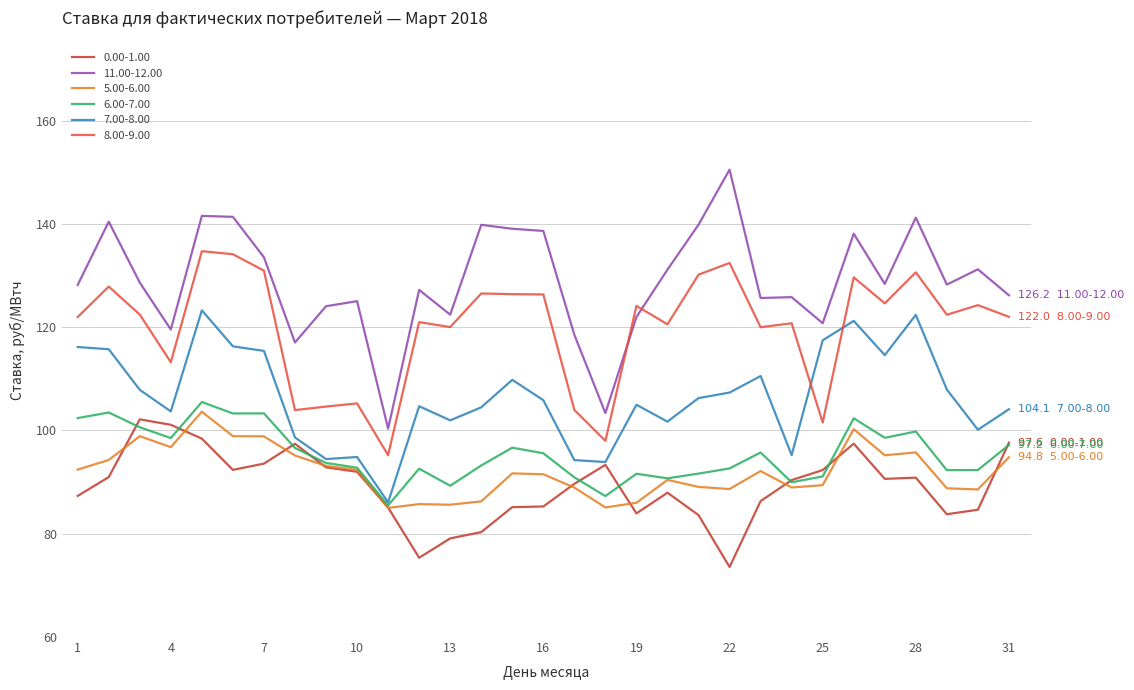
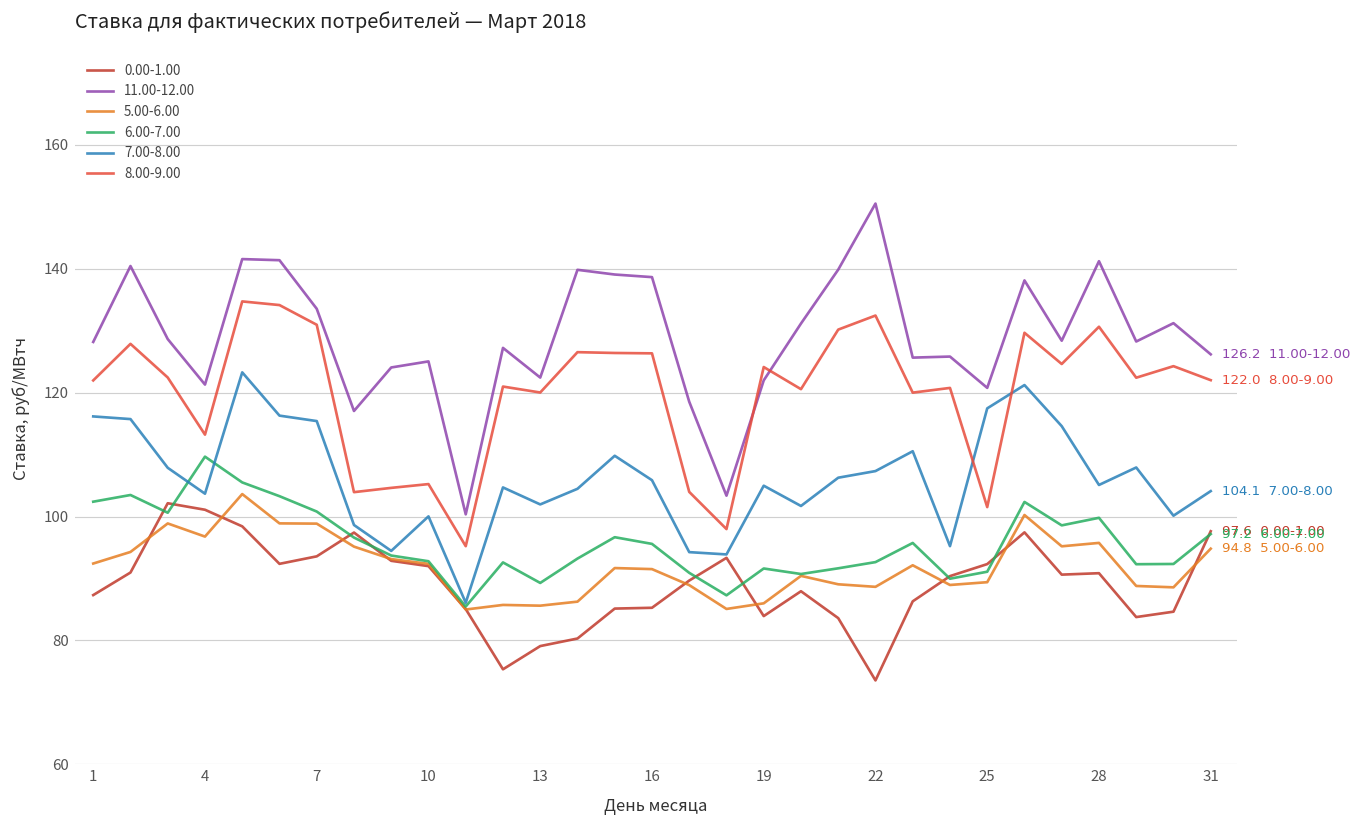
11.00-12.00, 4: 120 -> 121
6.00-7.00, 4: 99 -> 110
6.00-7.00, 7: 103 -> 101
7.00-8.00, 10: 95 -> 100
7.00-8.00, 28: 122 -> 105
